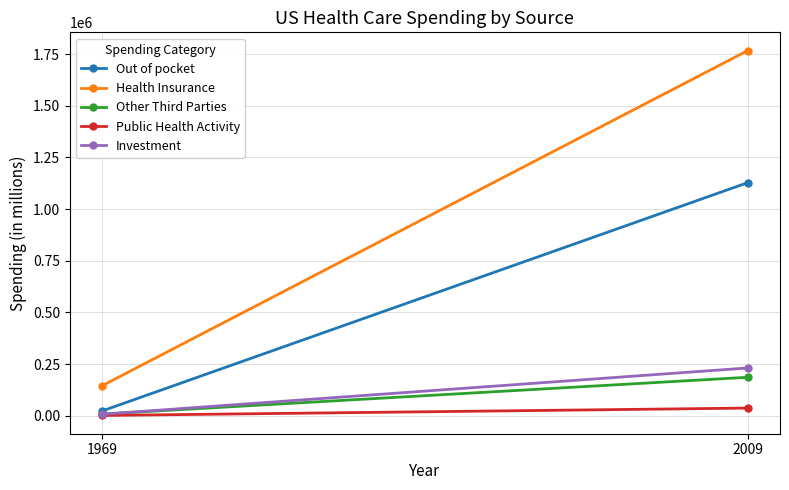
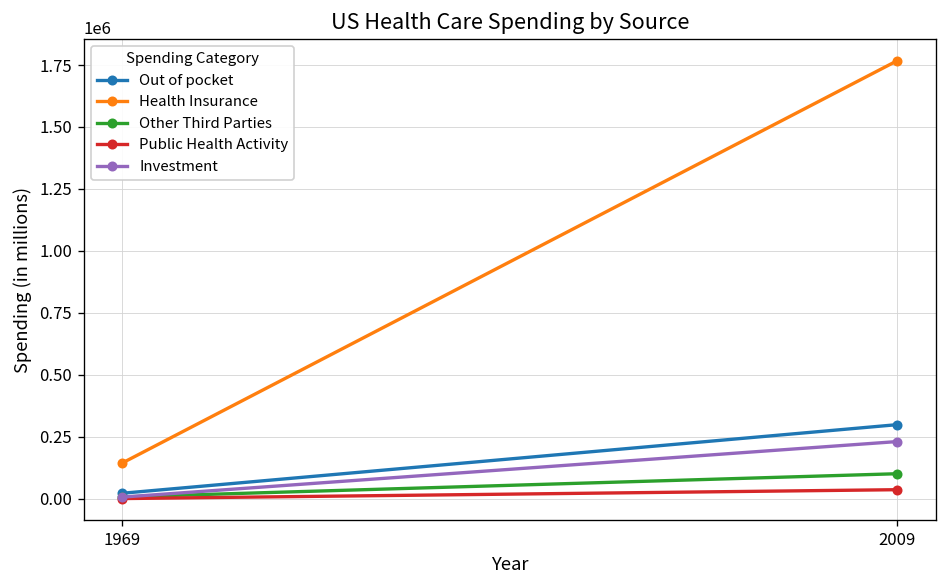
Out of pocket, 2009: 1130000 -> 300000
Other Third Parties, 2009: 190000 -> 100000
